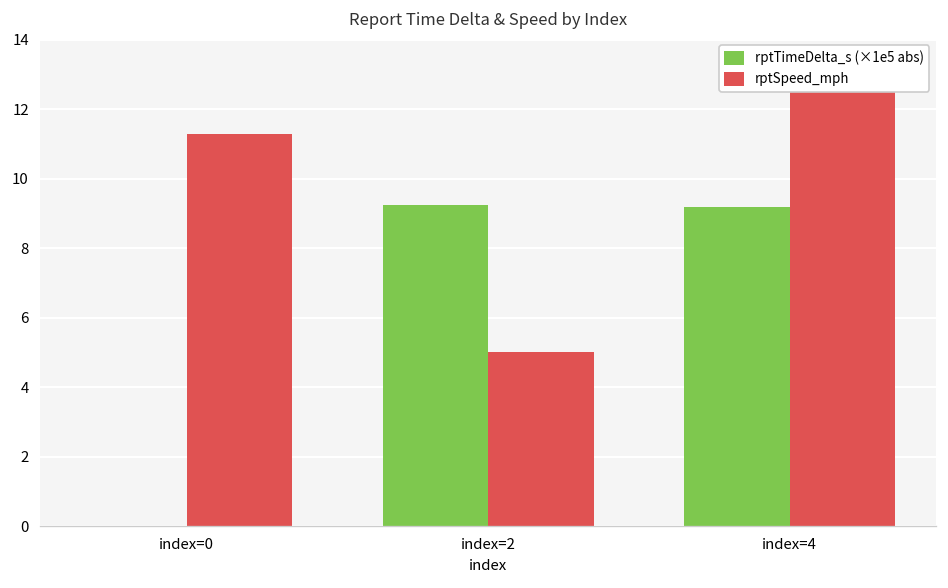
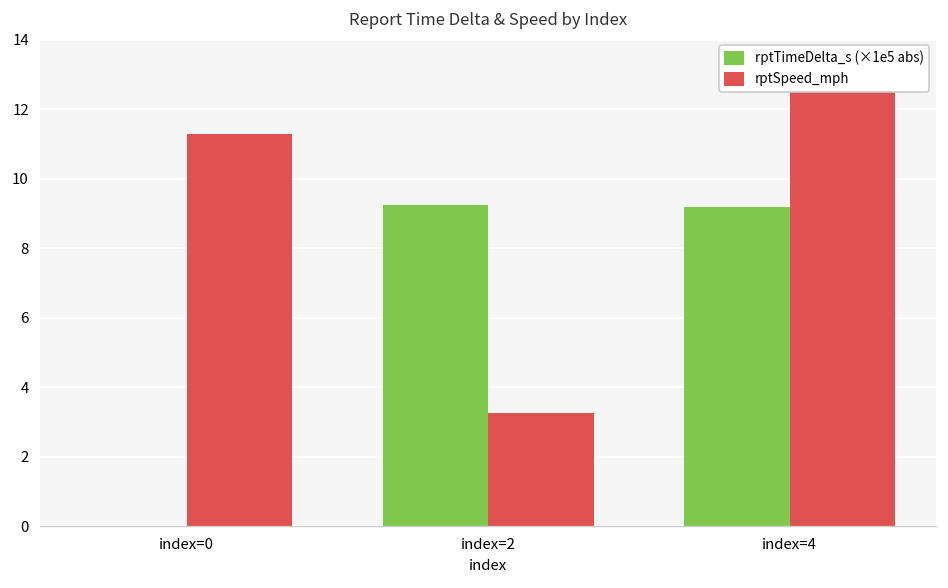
rptSpeed_mph, index=2: 5.0 -> 3.3
